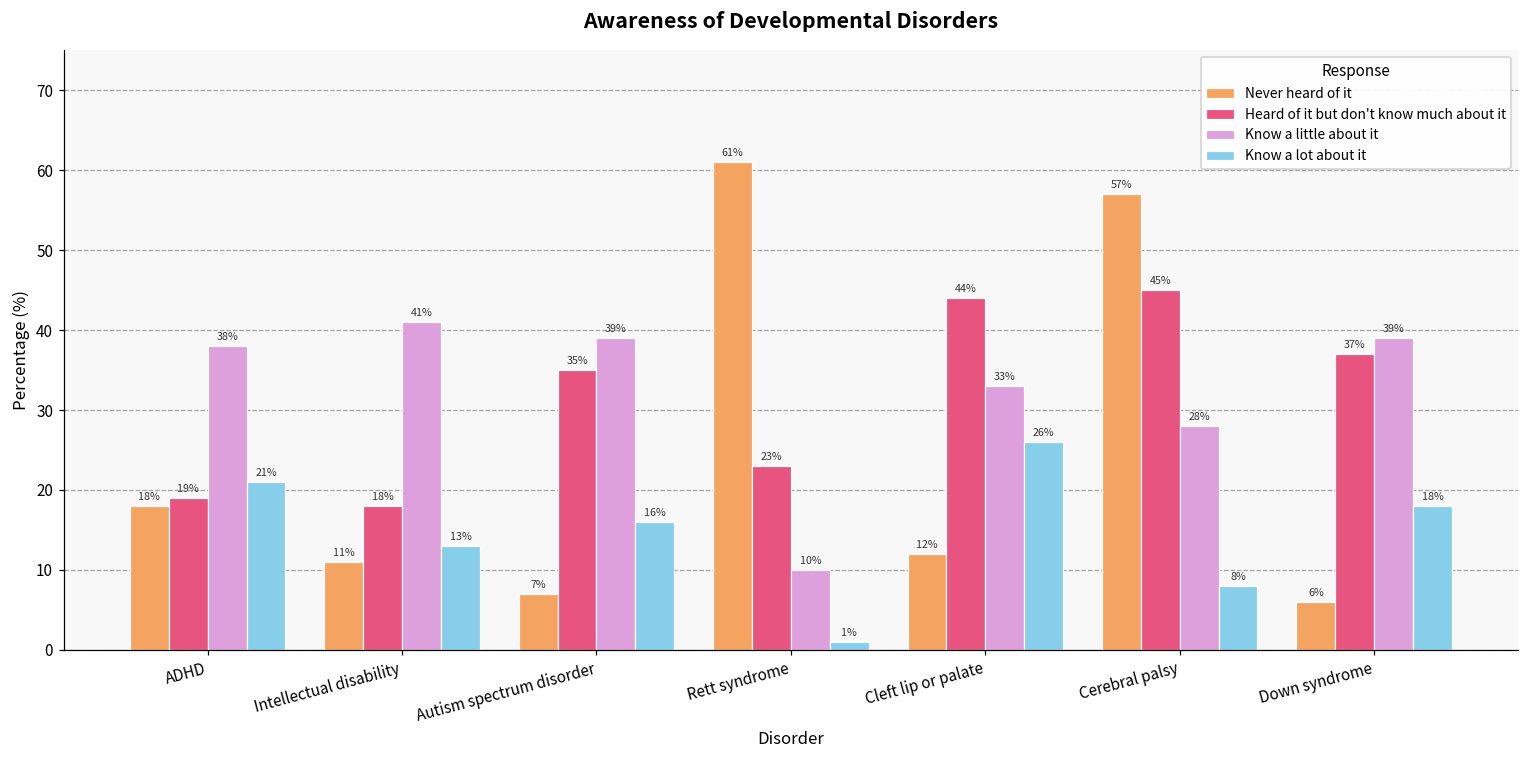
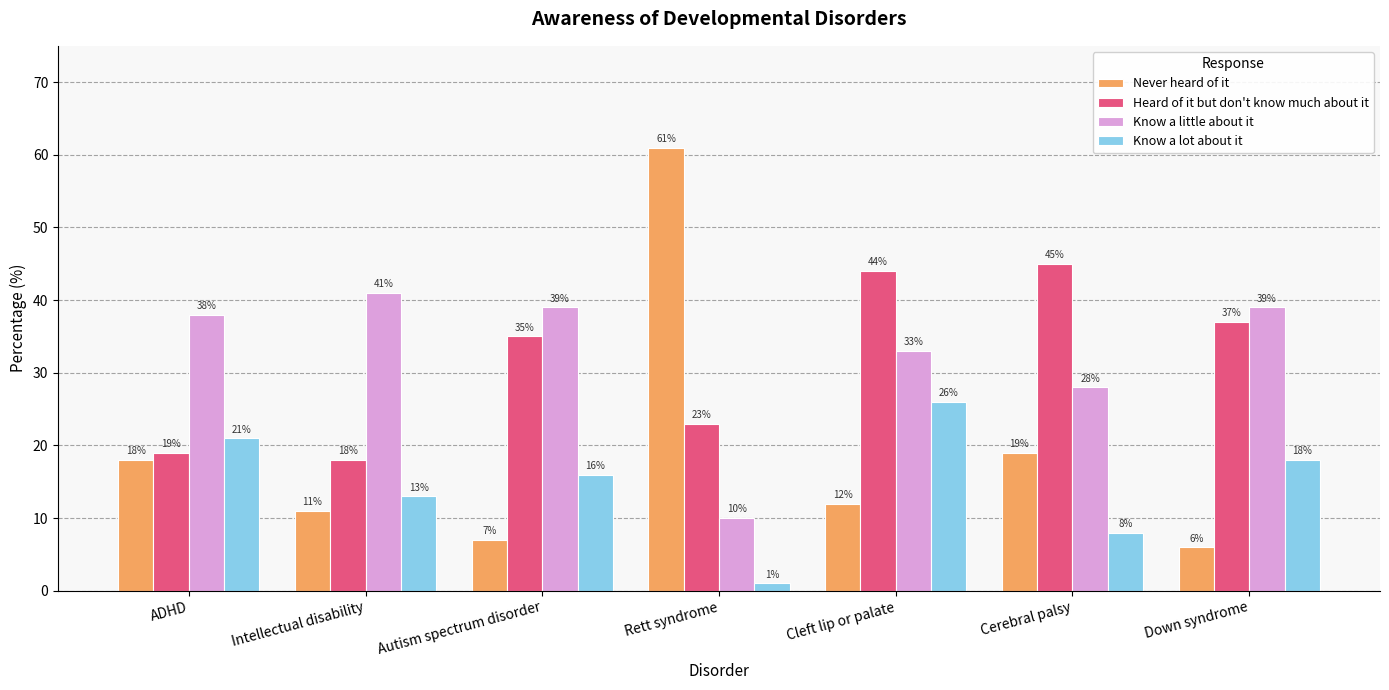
Never heard of it, Cerebral palsy: 57% -> 19%
